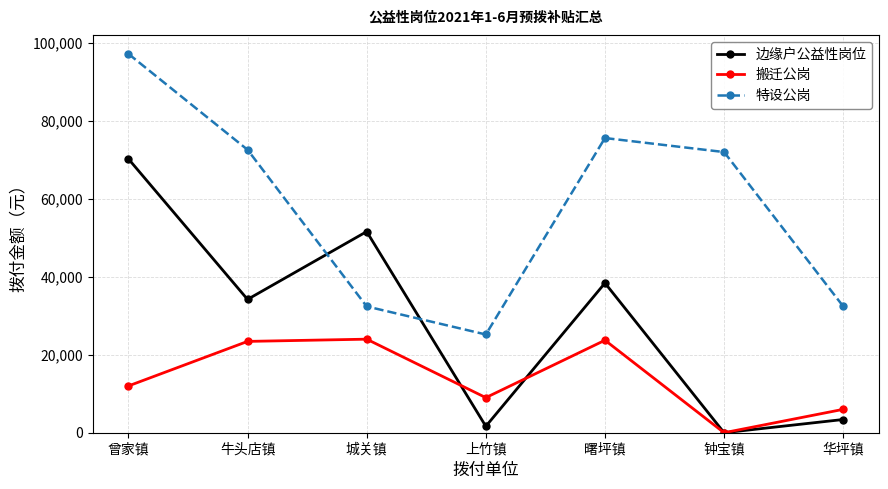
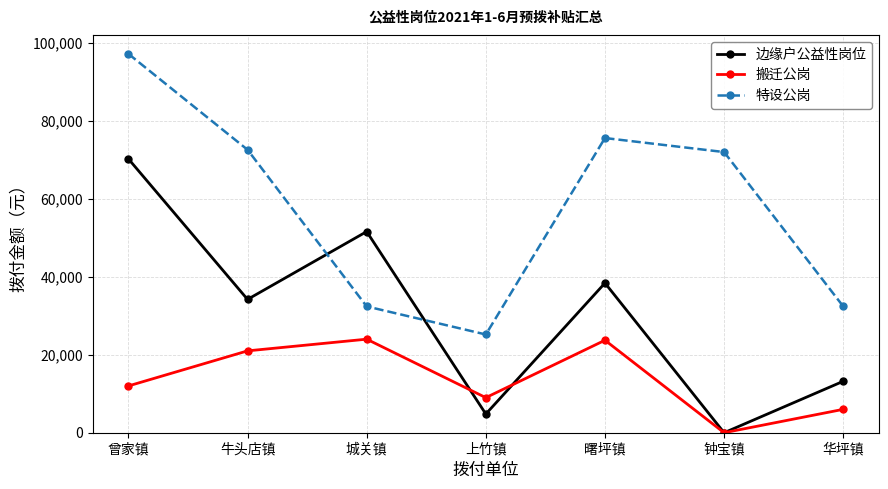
搬迁公岗, 牛头店镇: 23,000 -> 21,000
边缘户公益性岗位, 上竹镇: 2,000 -> 5,000
边缘户公益性岗位, 华坪镇: 3,000 -> 13,000
